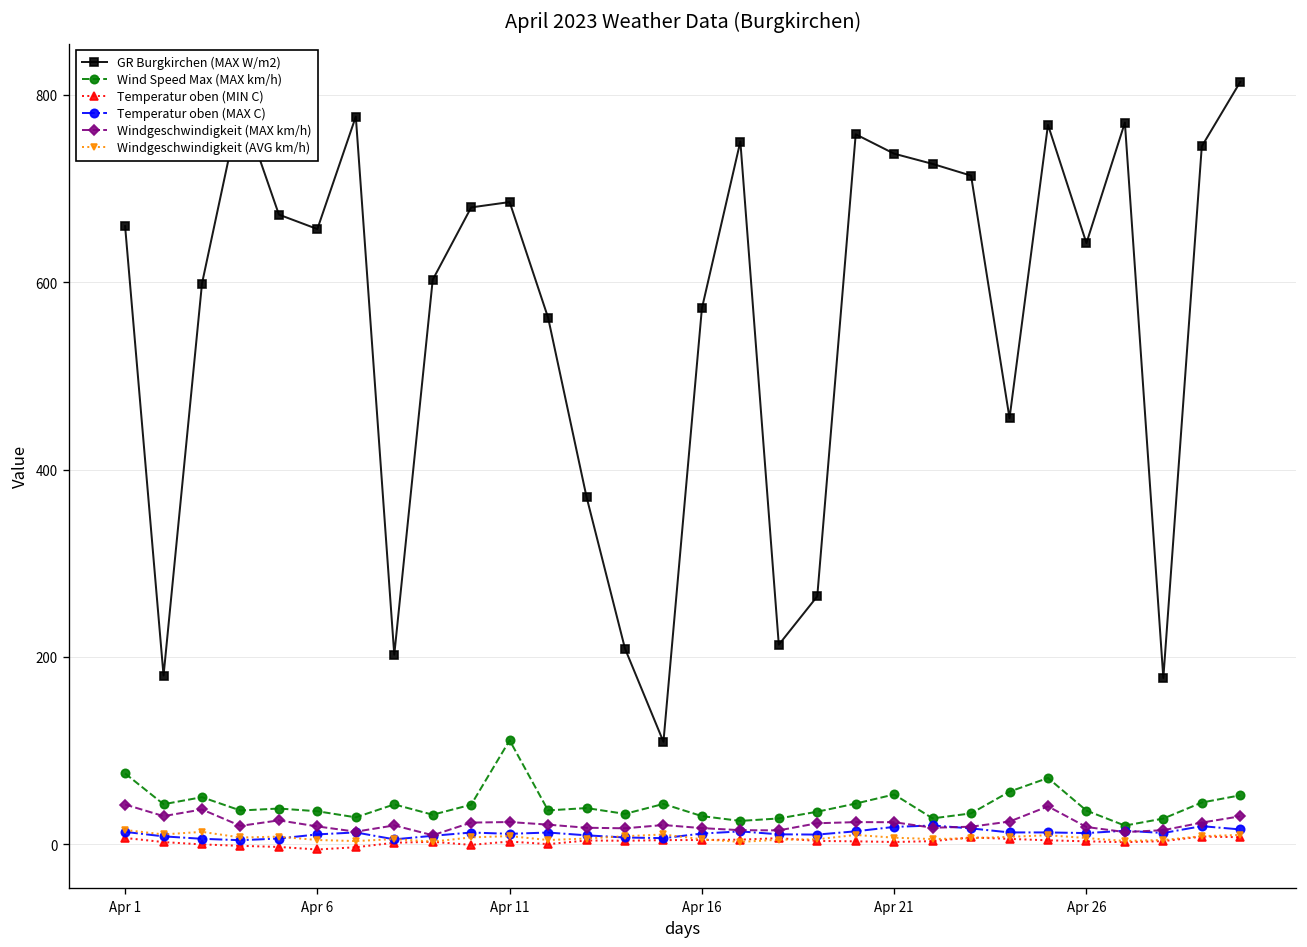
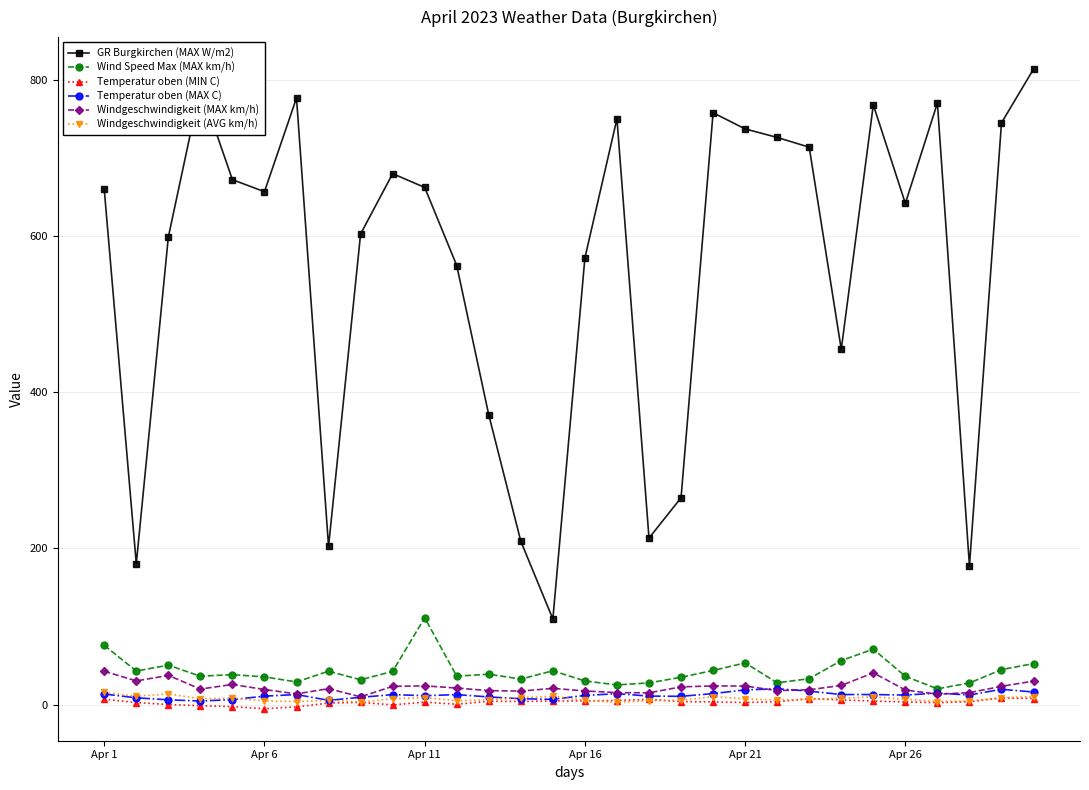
GR Burgkirchen (MAX W/m2), Apr 11: 690 -> 660
